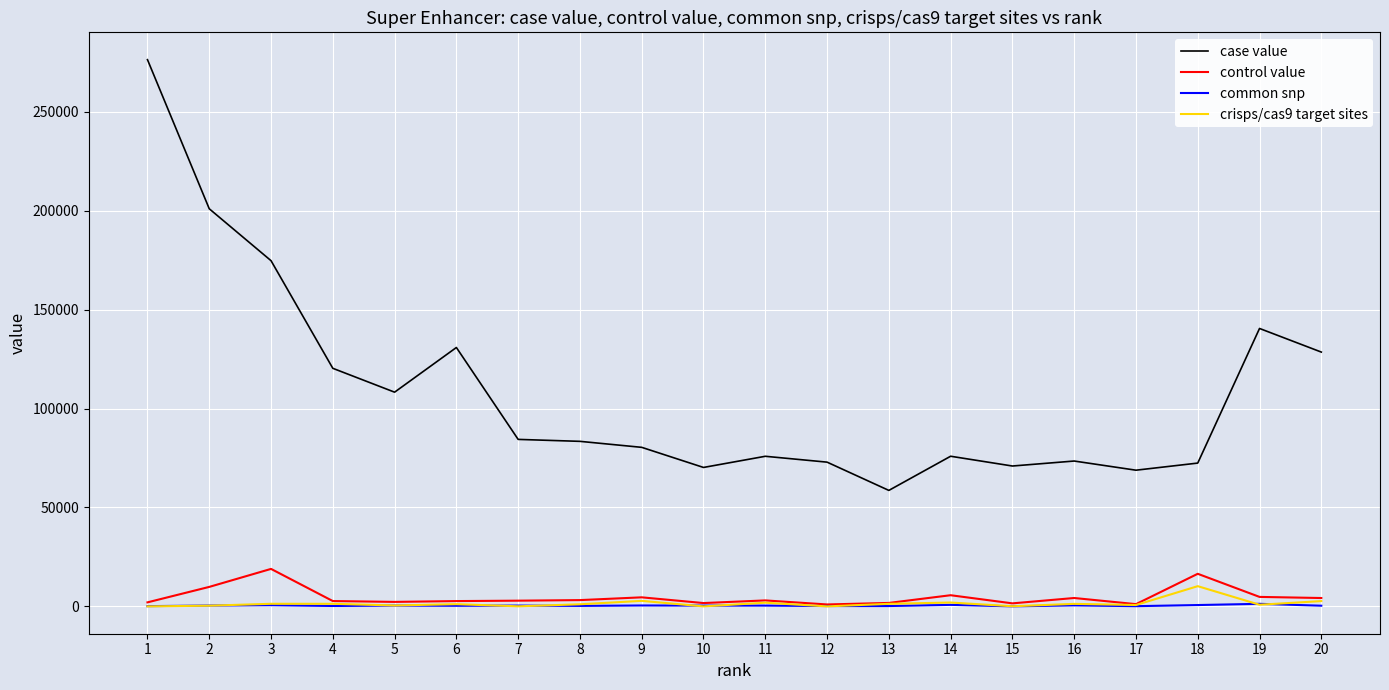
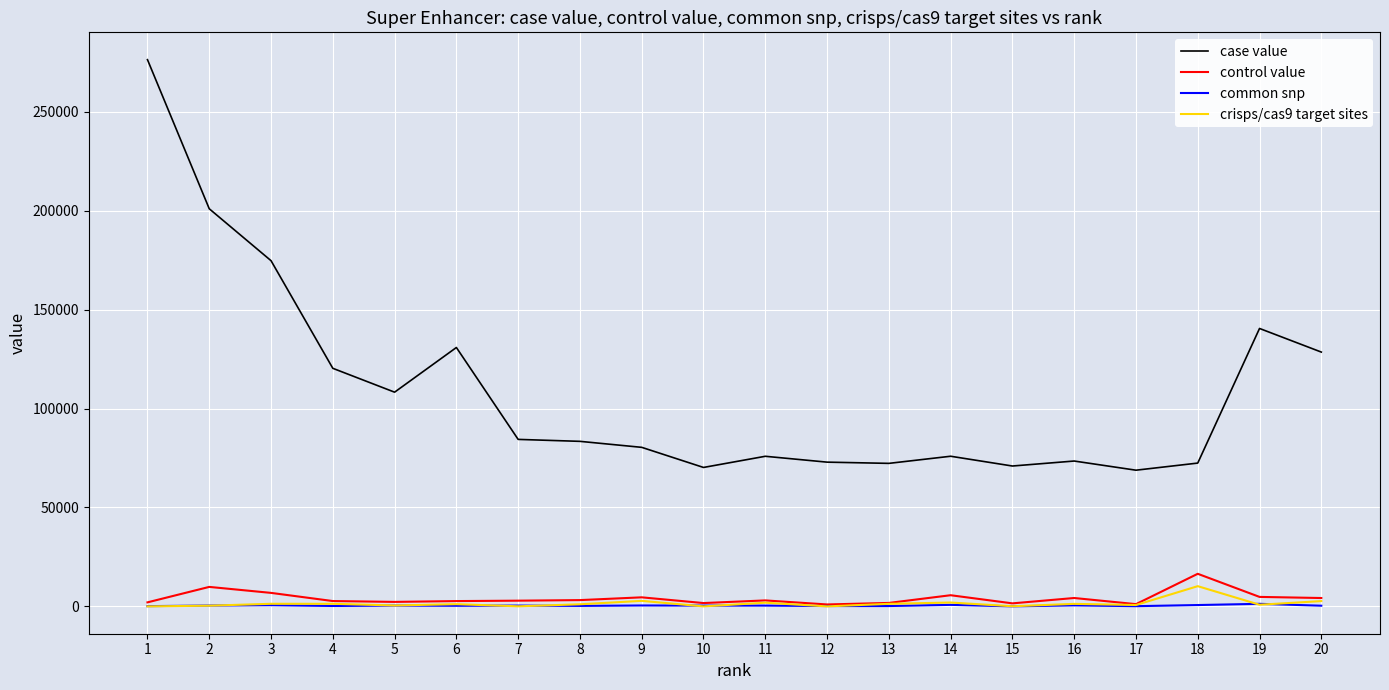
control value, 3: 19000 -> 7000
case value, 13: 59000 -> 72000
